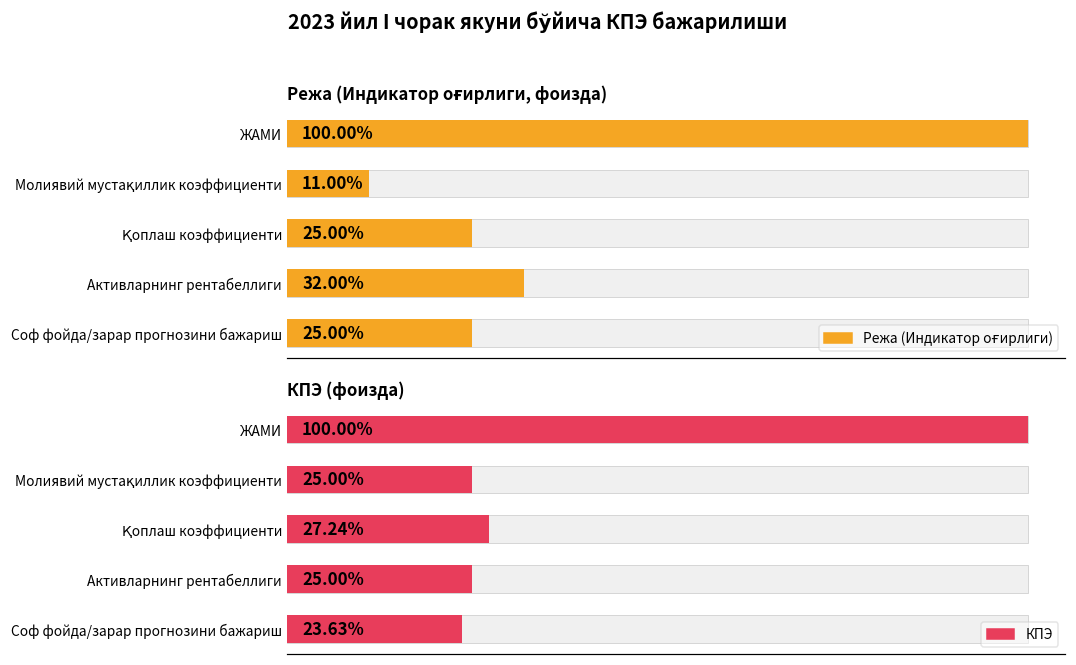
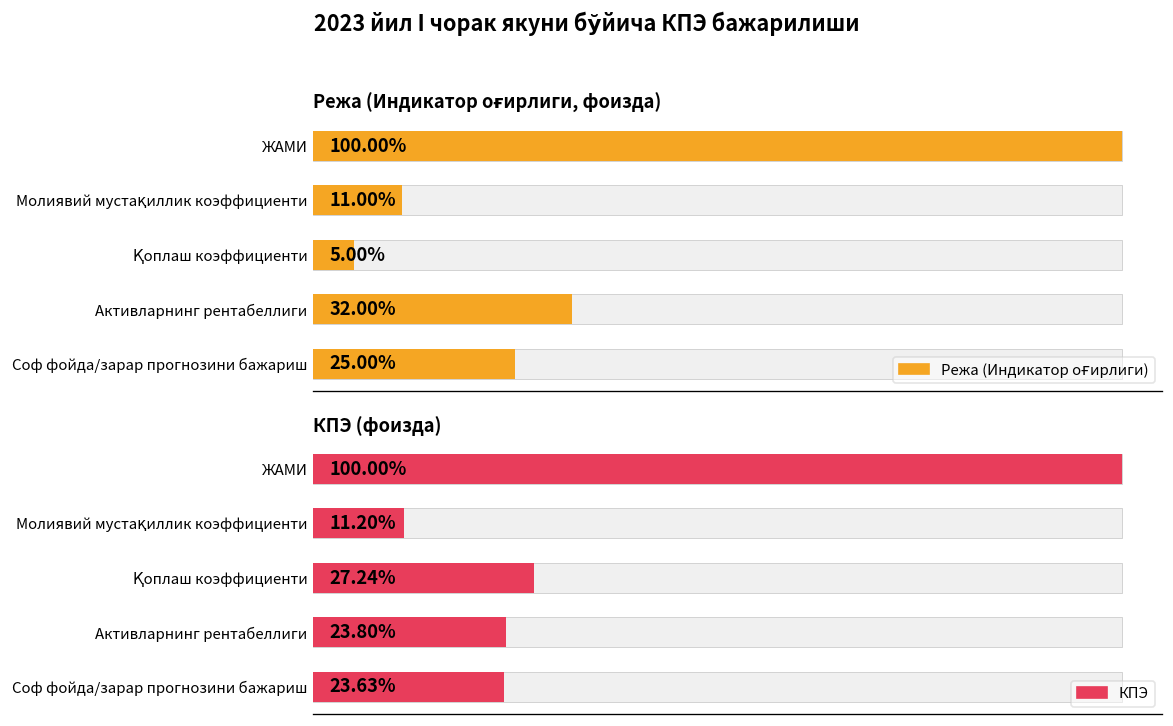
Режа (Индикатор оғирлиги, фоизда), Режа (Индикатор оғирлиги), Қоплаш коэффициенти: 25.00% -> 5.00%
КПЭ (фоизда), КПЭ, Молиявий мустақиллик коэффициенти: 25.00% -> 11.20%
КПЭ (фоизда), КПЭ, Активларнинг рентабеллиги: 25.00% -> 23.80%
